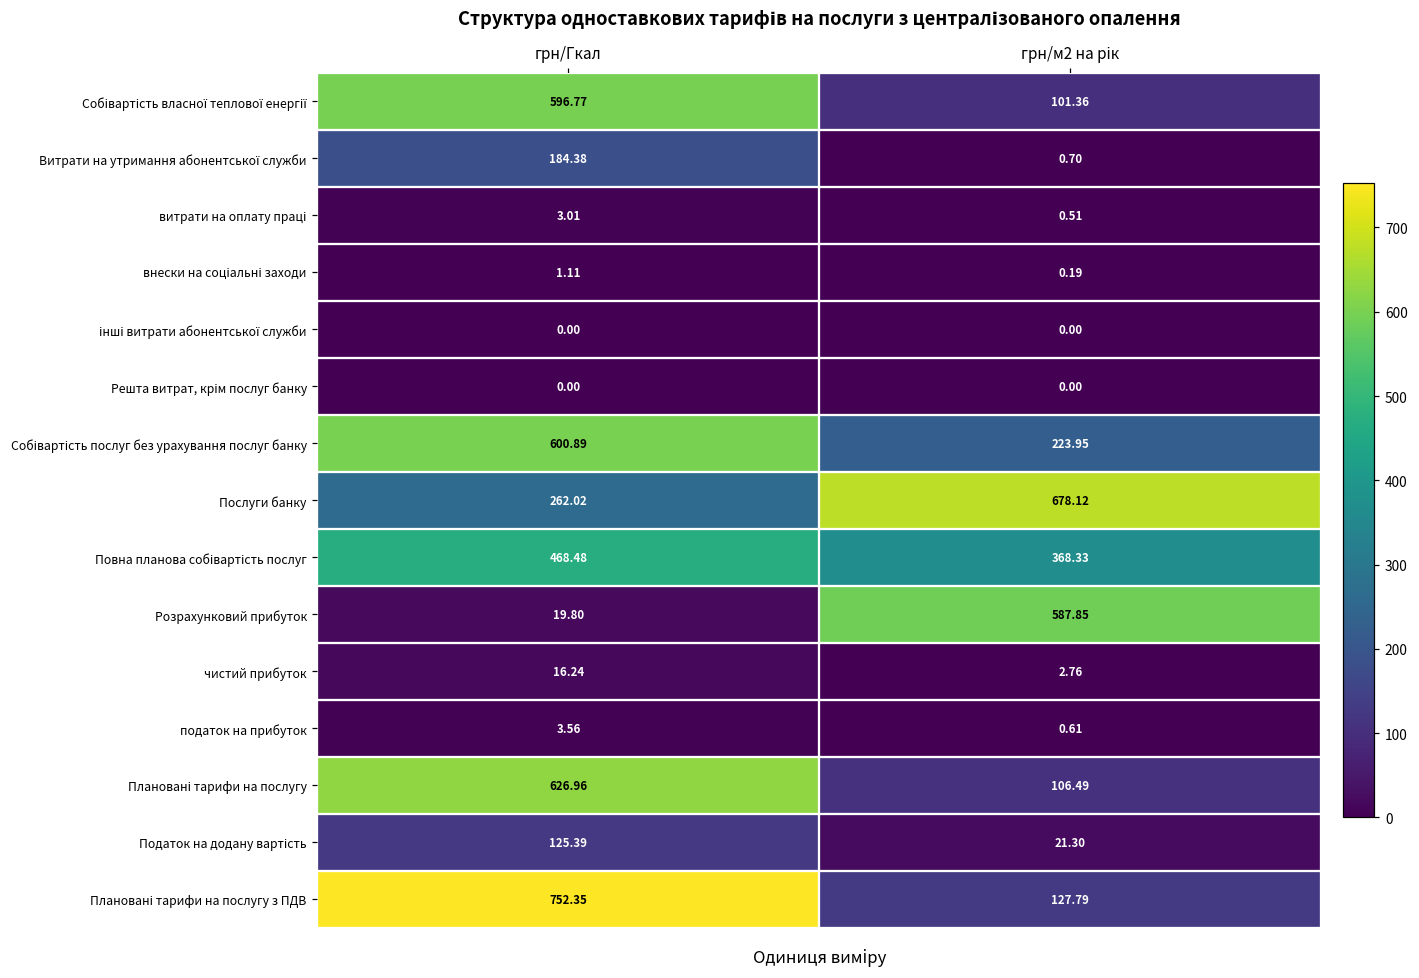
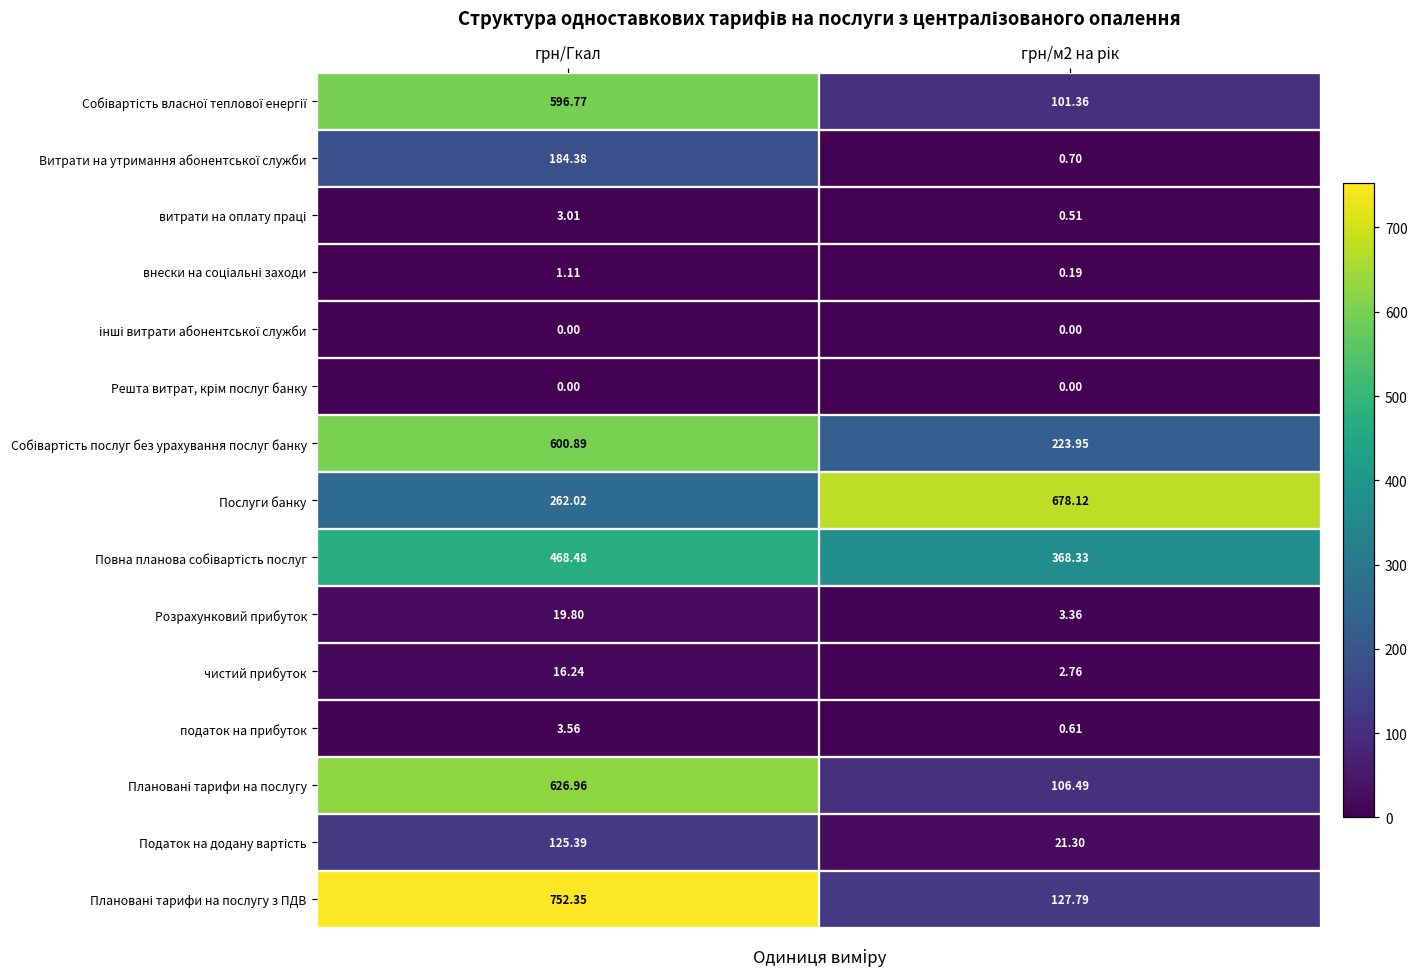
Розрахунковий прибуток, грн/м2 на рік: 587.85 -> 3.36
